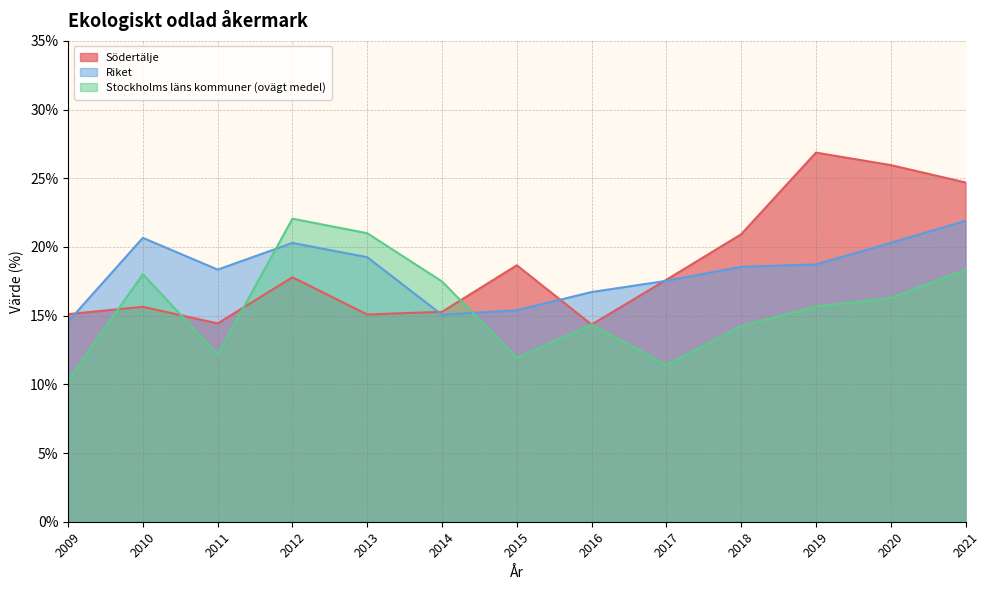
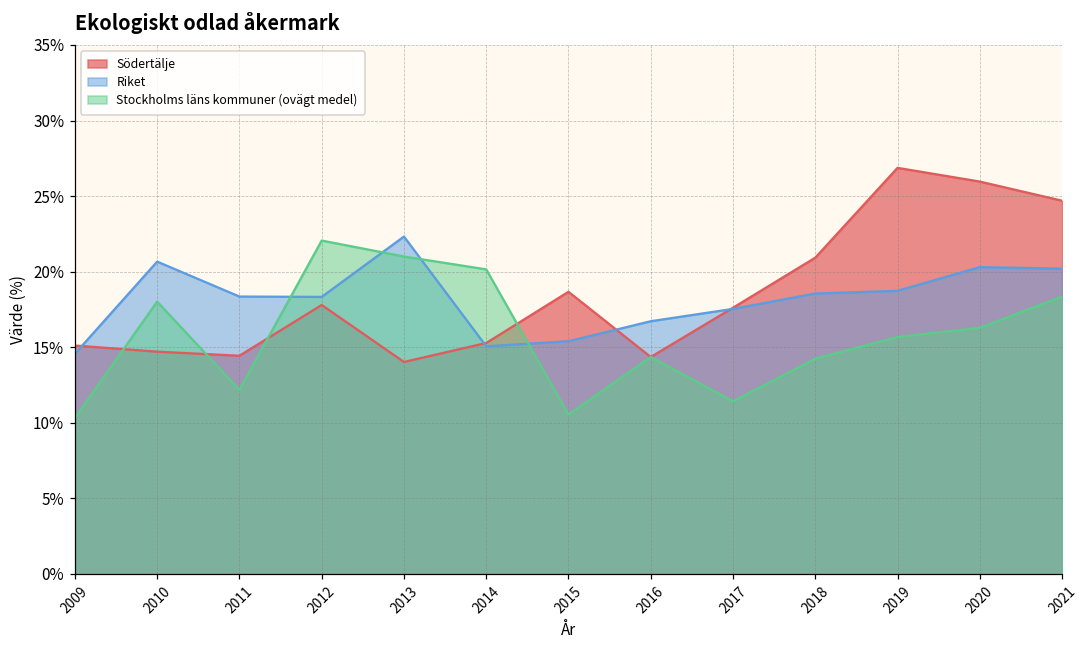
Södertälje, 2010: 15.6% -> 14.7%
Riket, 2012: 20.3% -> 18.3%
Södertälje, 2013: 15.1% -> 14.0%
Riket, 2013: 19.3% -> 22.3%
Stockholms läns kommuner (ovägt medel), 2014: 17.5% -> 20.2%
Stockholms läns kommuner (ovägt medel), 2015: 11.9% -> 10.6%
Riket, 2021: 21.9% -> 20.2%
